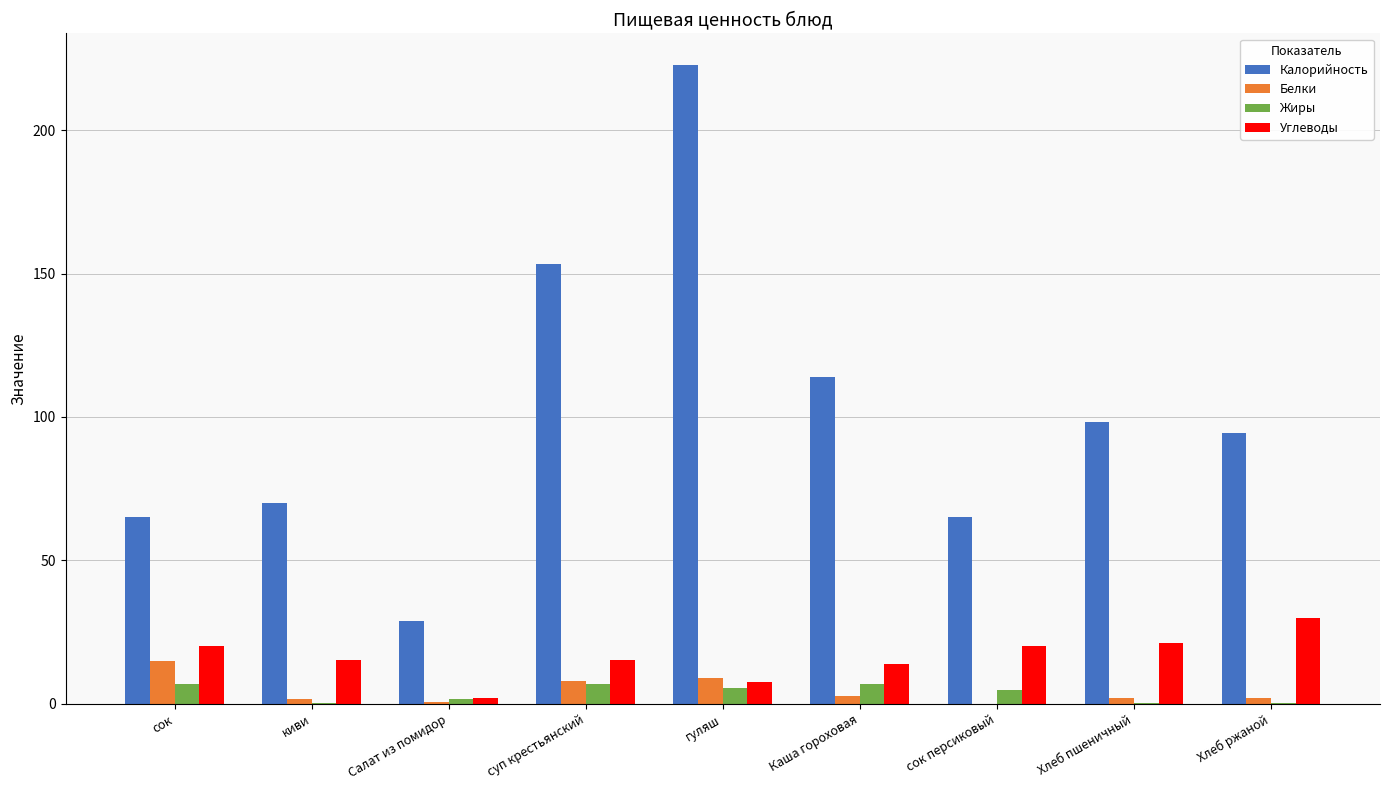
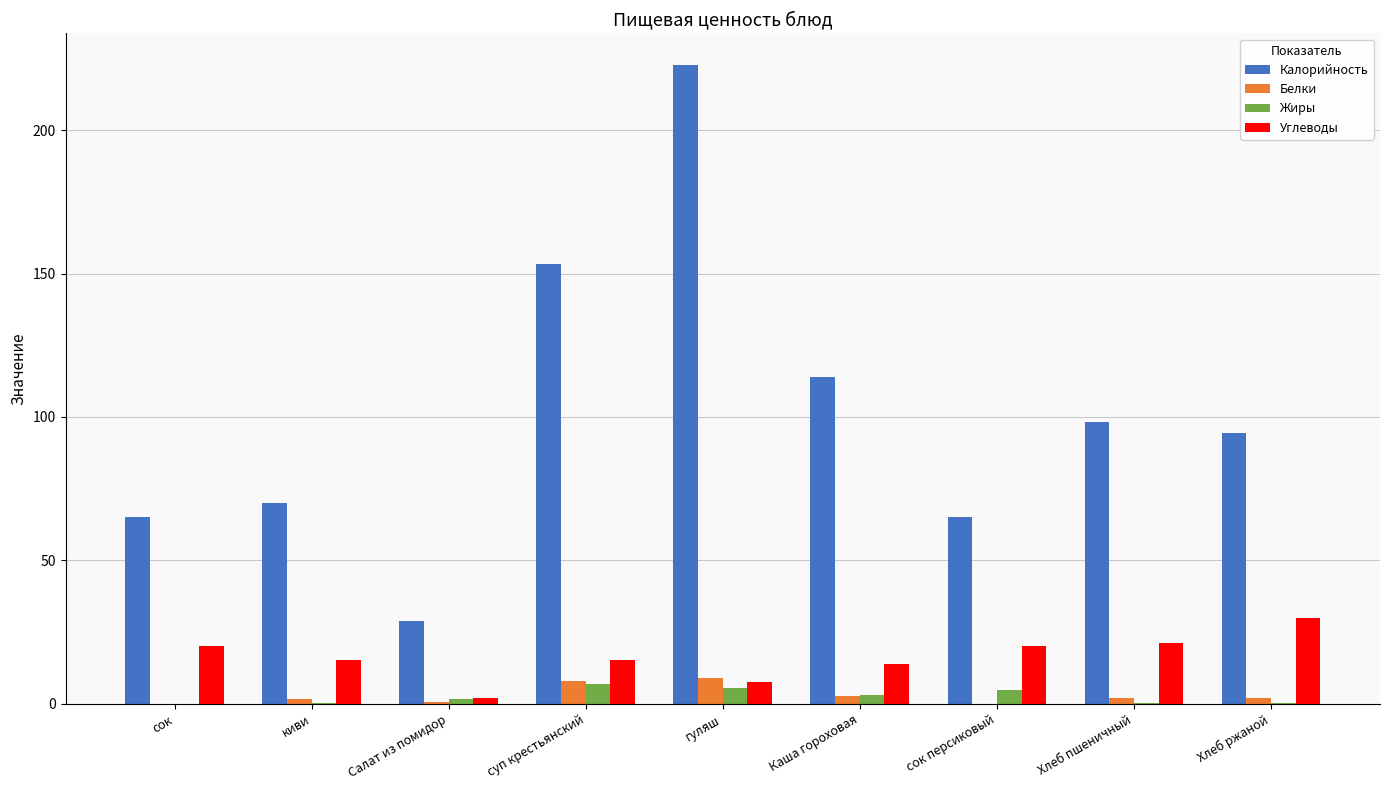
Белки, сок: 15 -> 0
Жиры, сок: 7 -> 0
Жиры, Каша гороховая: 7 -> 3
